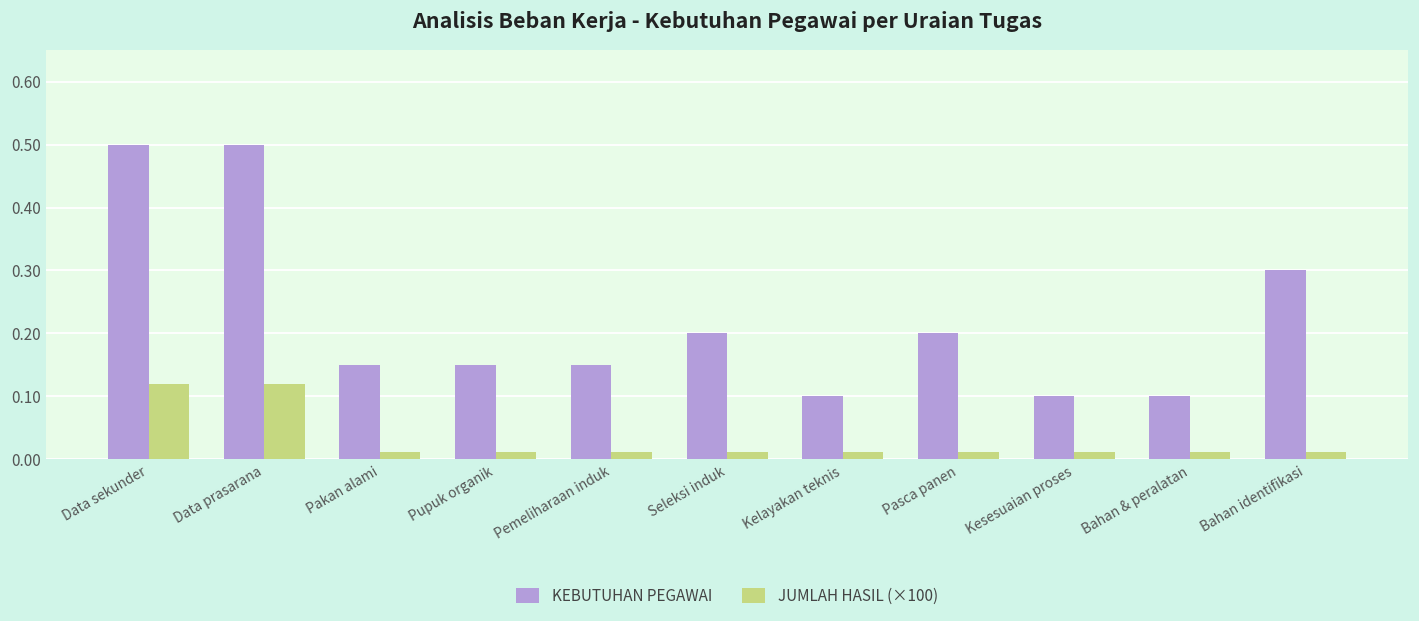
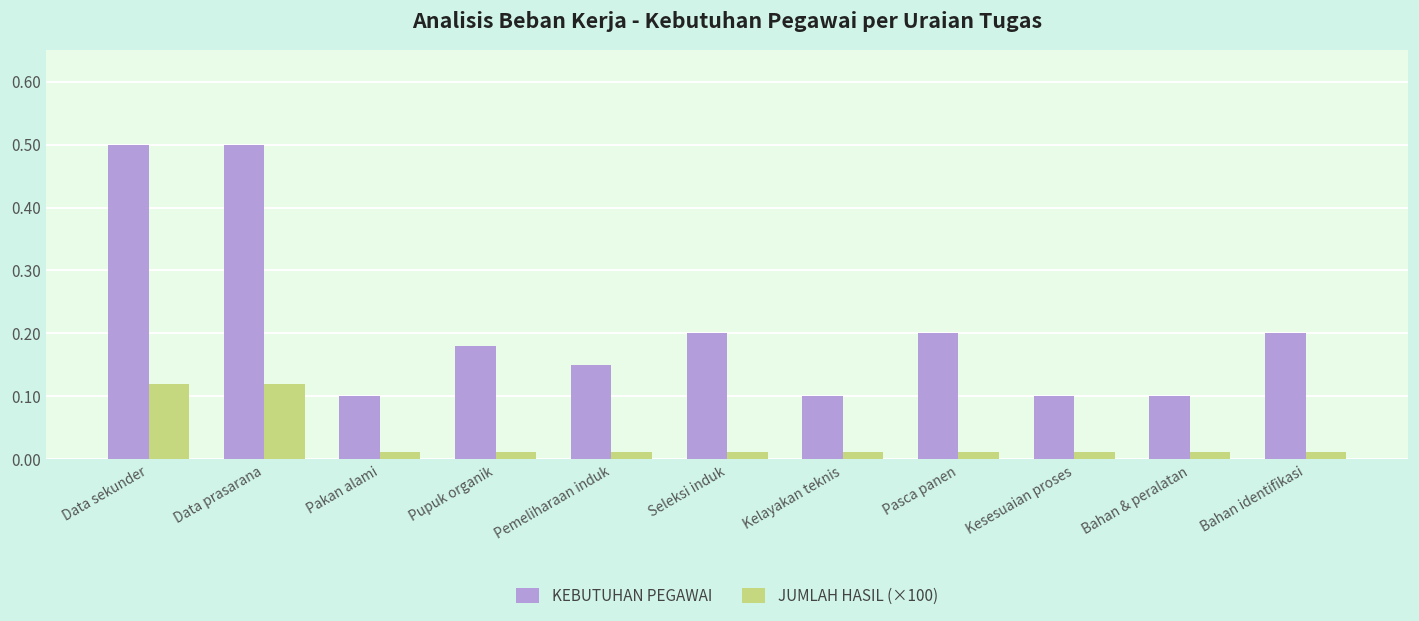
KEBUTUHAN PEGAWAI, Pakan alami: 0.15 -> 0.10
KEBUTUHAN PEGAWAI, Pupuk organik: 0.15 -> 0.18
KEBUTUHAN PEGAWAI, Bahan identifikasi: 0.3 -> 0.2
